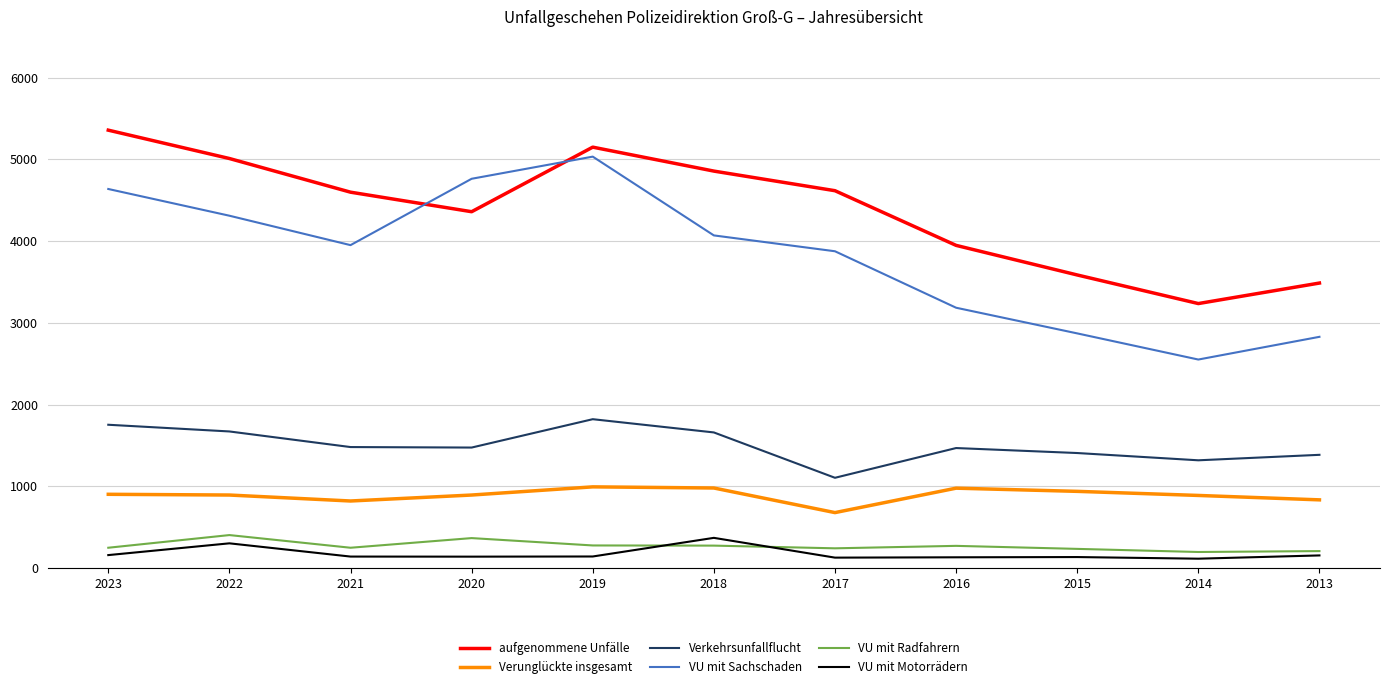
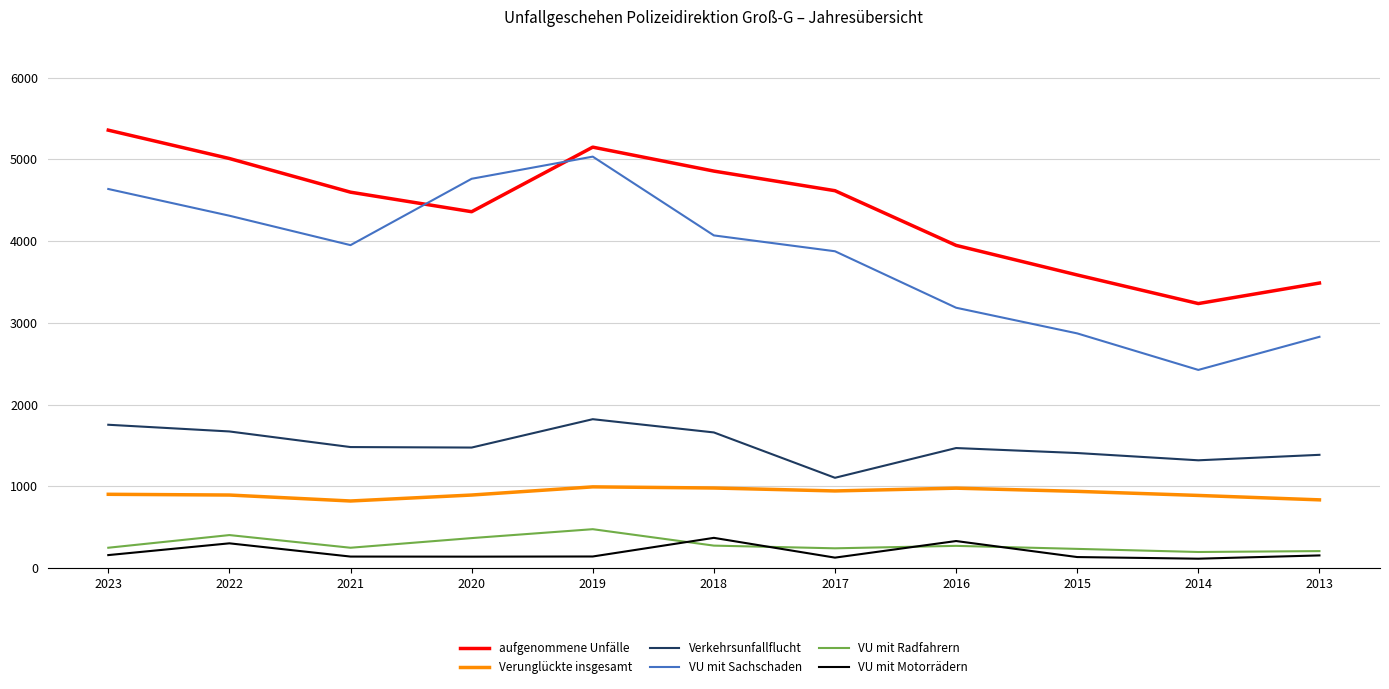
VU mit Radfahrern, 2019: 300 -> 500
Verunglückte insgesamt, 2017: 700 -> 900
VU mit Motorrädern, 2016: 100 -> 300
VU mit Sachschaden, 2014: 2600 -> 2400
